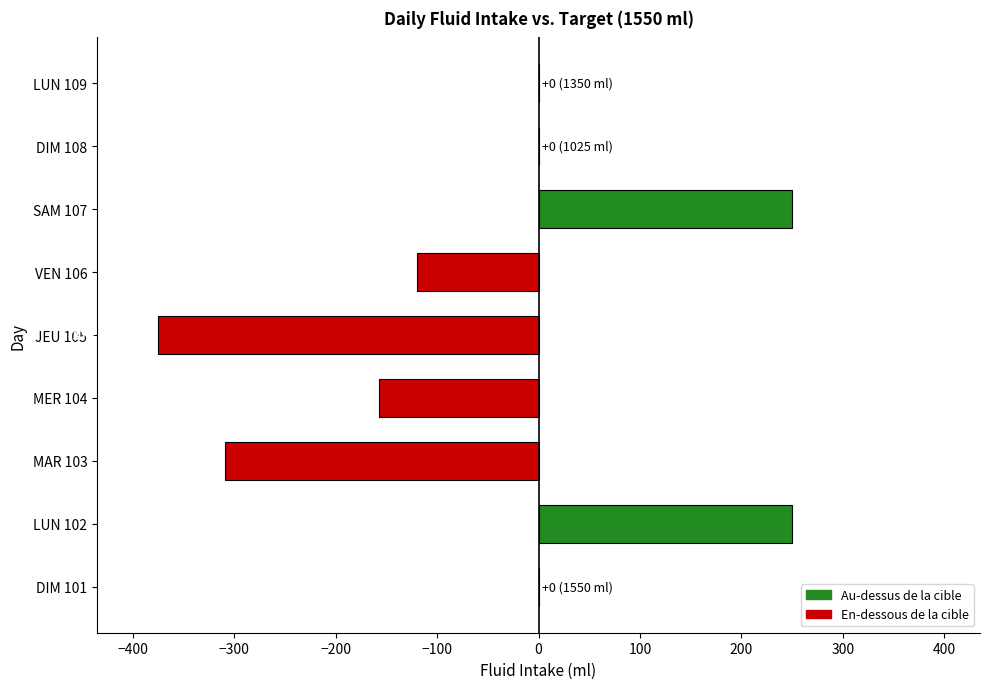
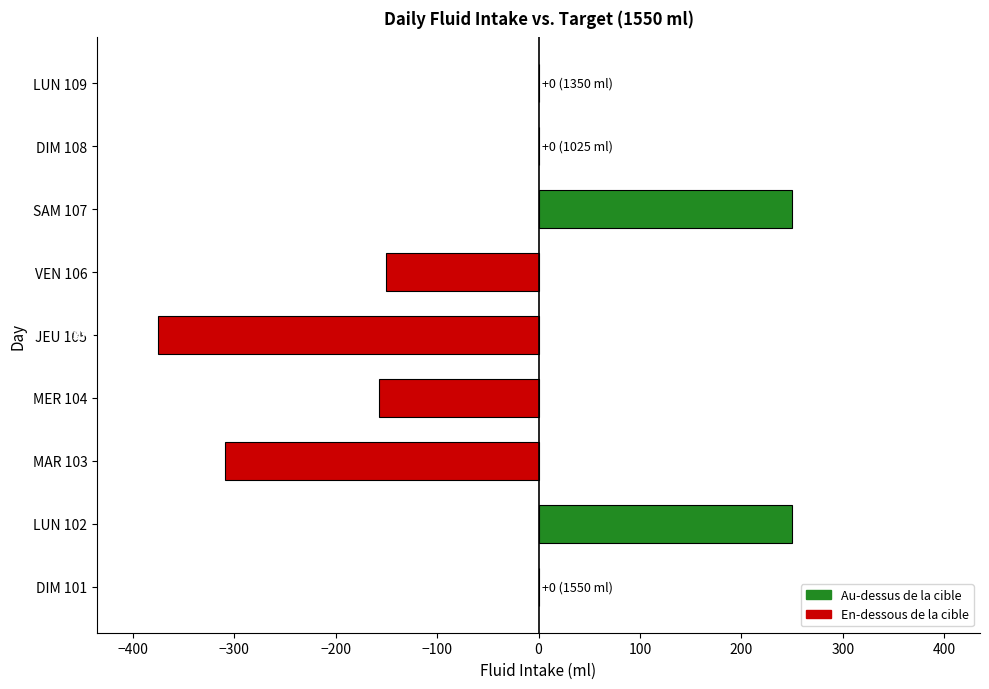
VEN 106: -120 -> -150
